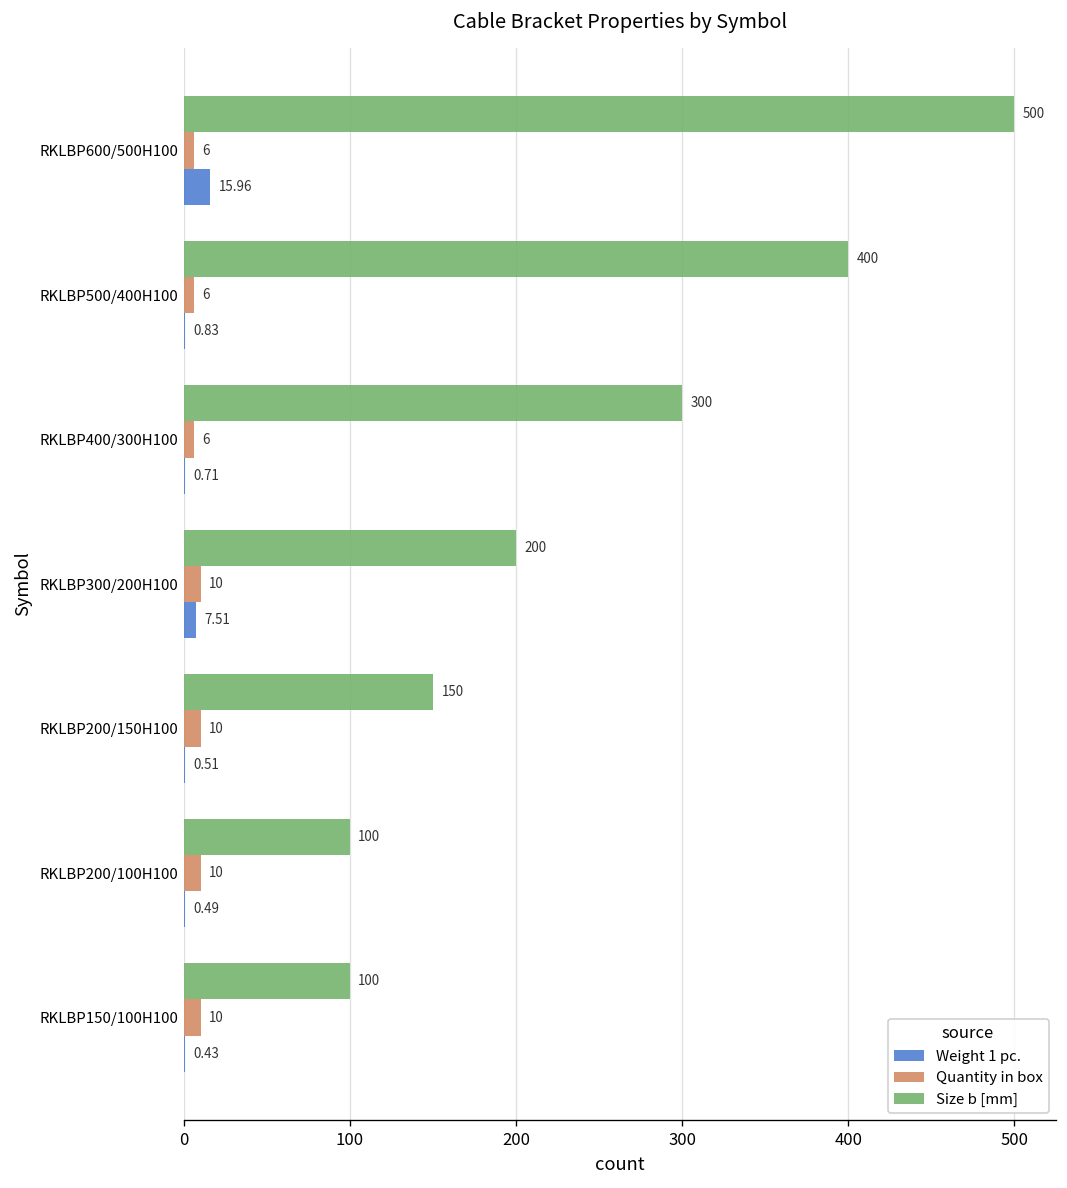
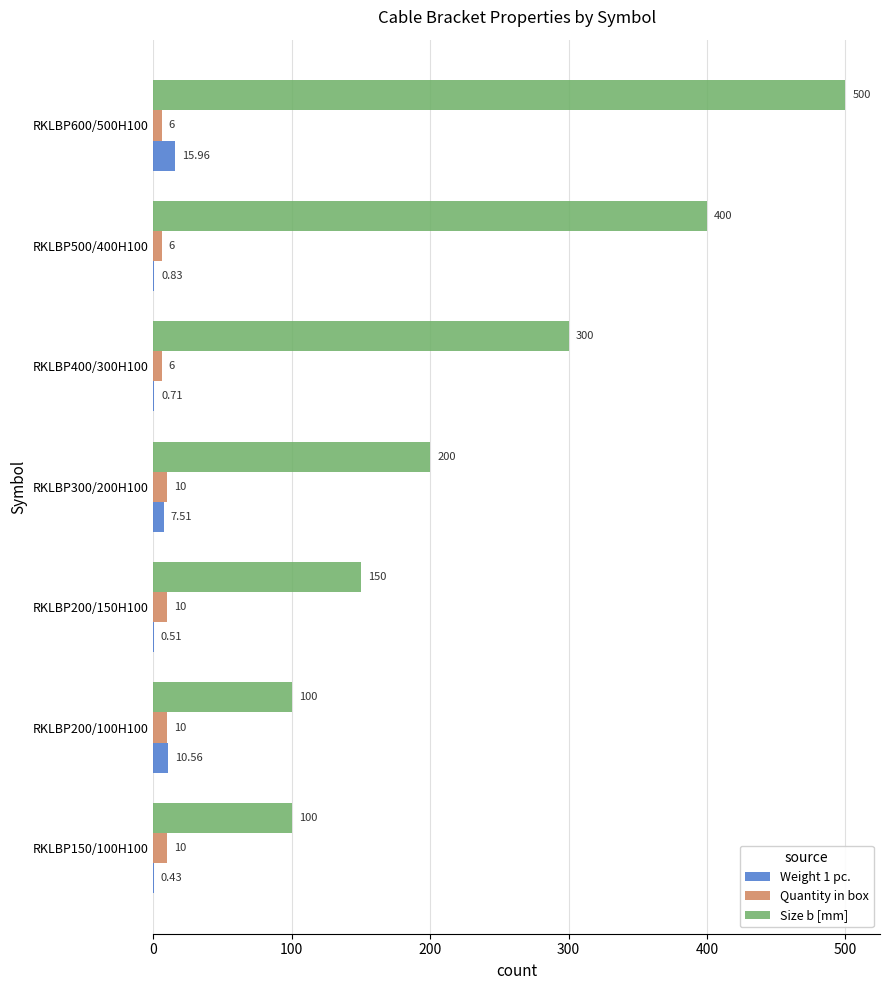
Weight 1 pc., RKLBP200/100H100: 0.49 -> 10.56
